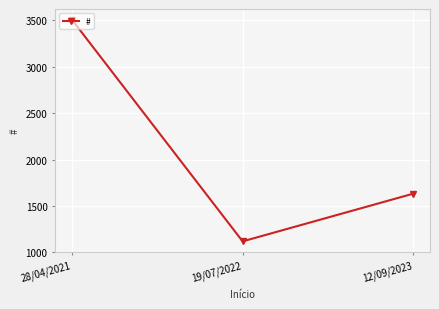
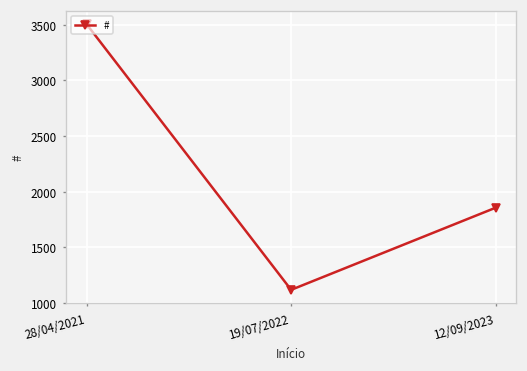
12/09/2023: 1600 -> 1900
